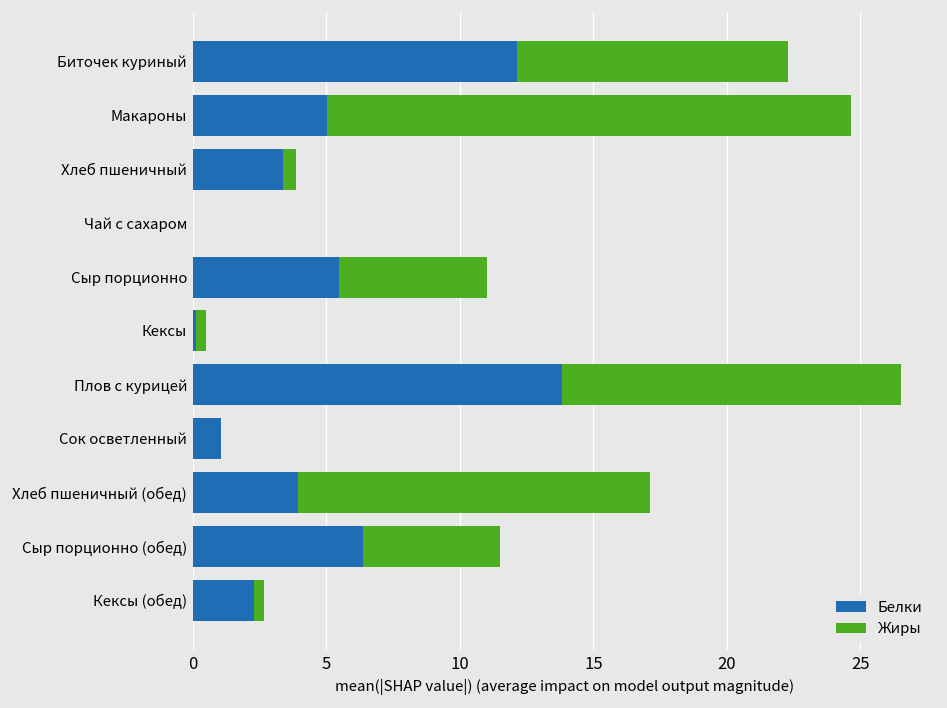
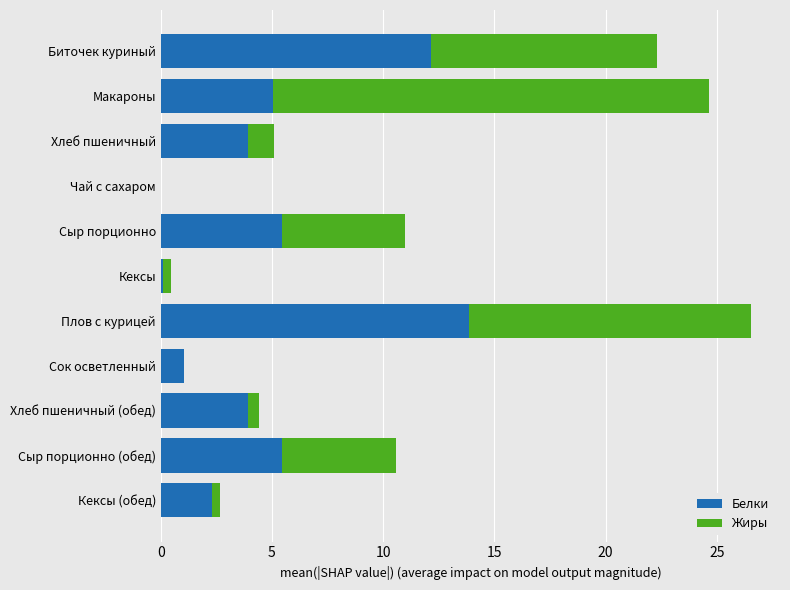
Белки, Хлеб пшеничный: 3.4 -> 3.9
Жиры, Хлеб пшеничный: 0.5 -> 1.2
Жиры, Хлеб пшеничный (обед): 13.2 -> 0.5
Белки, Сыр порционно (обед): 6.4 -> 5.5
